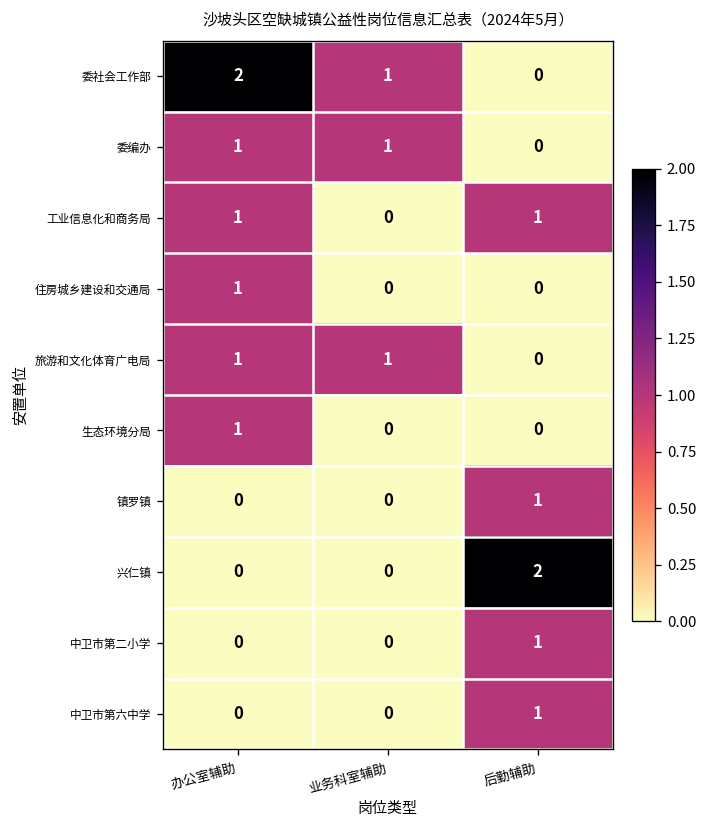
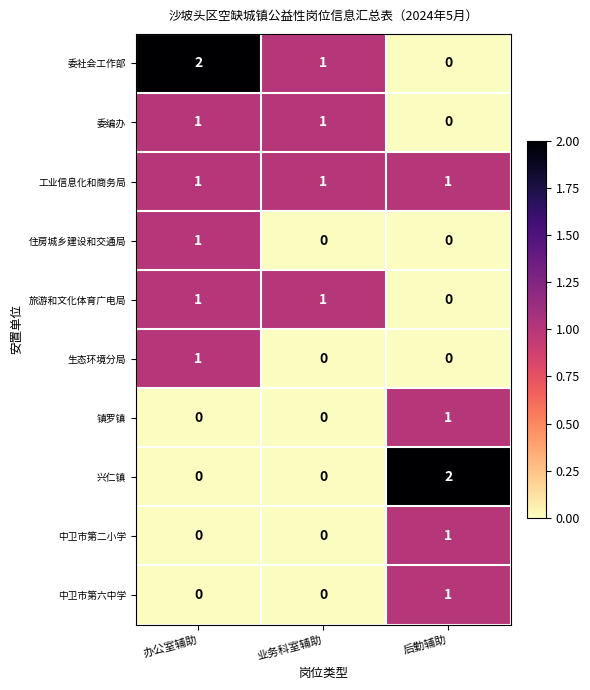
工业信息化和商务局, 业务科室辅助: 0 -> 1
